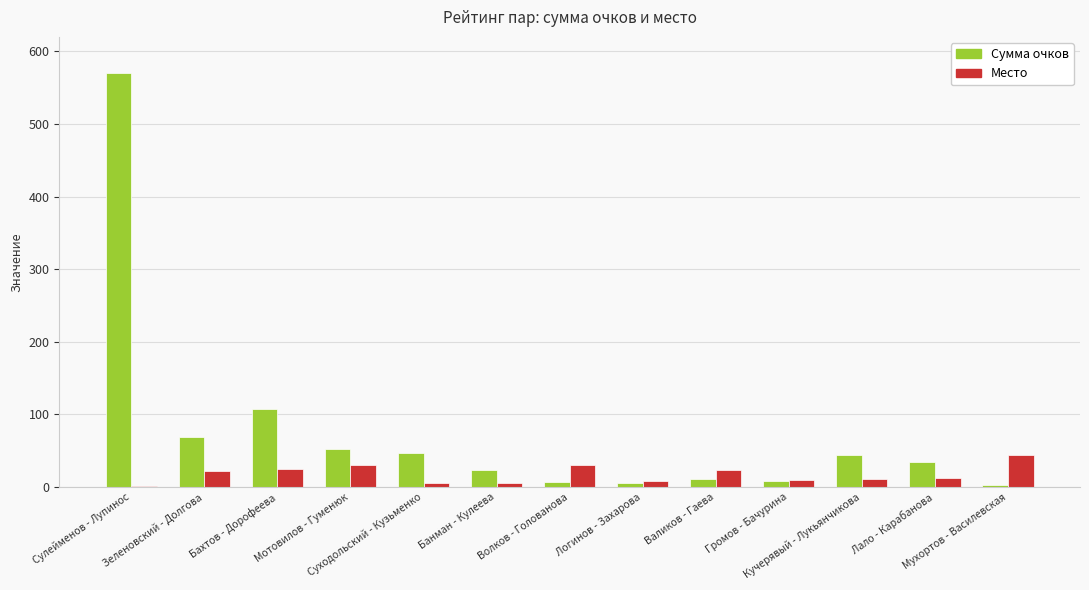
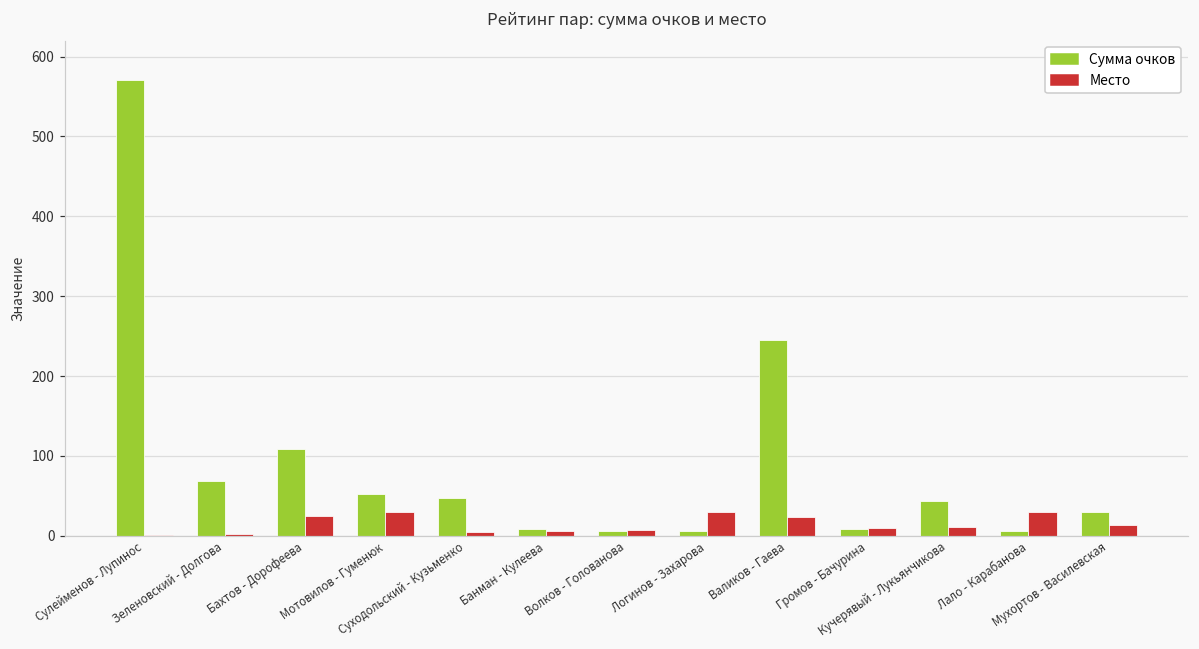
Место, Зеленовский - Долгова: 20 -> 0
Сумма очков, Банман - Кулеева: 20 -> 10
Место, Волков - Голованова: 30 -> 10
Место, Логинов - Захарова: 10 -> 30
Сумма очков, Валиков - Гаева: 10 -> 250
Сумма очков, Лало - Карабанова: 30 -> 10
Место, Лало - Карабанова: 10 -> 30
Сумма очков, Мухортов - Василевская: 0 -> 30
Место, Мухортов - Василевская: 40 -> 10
